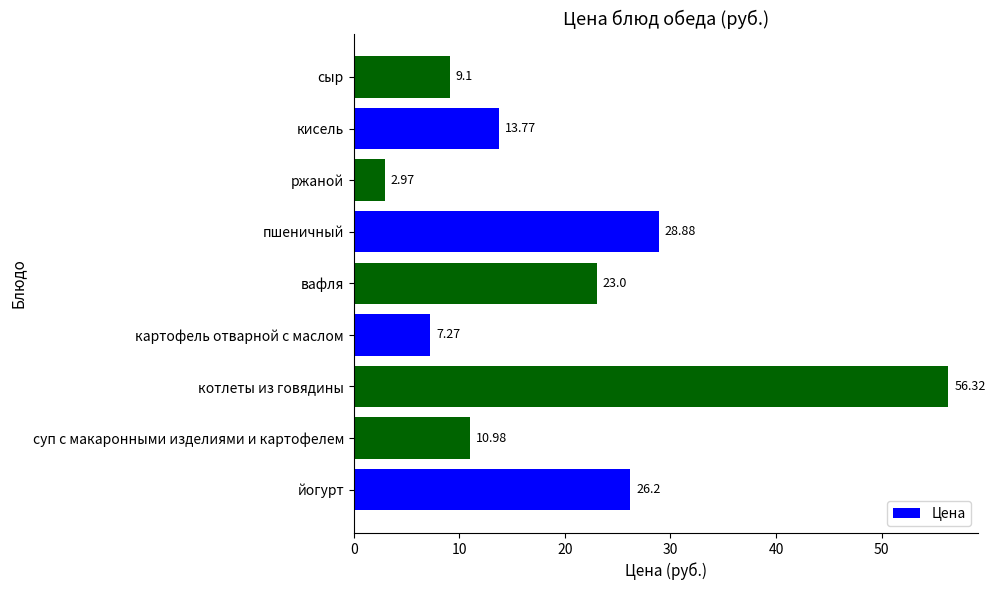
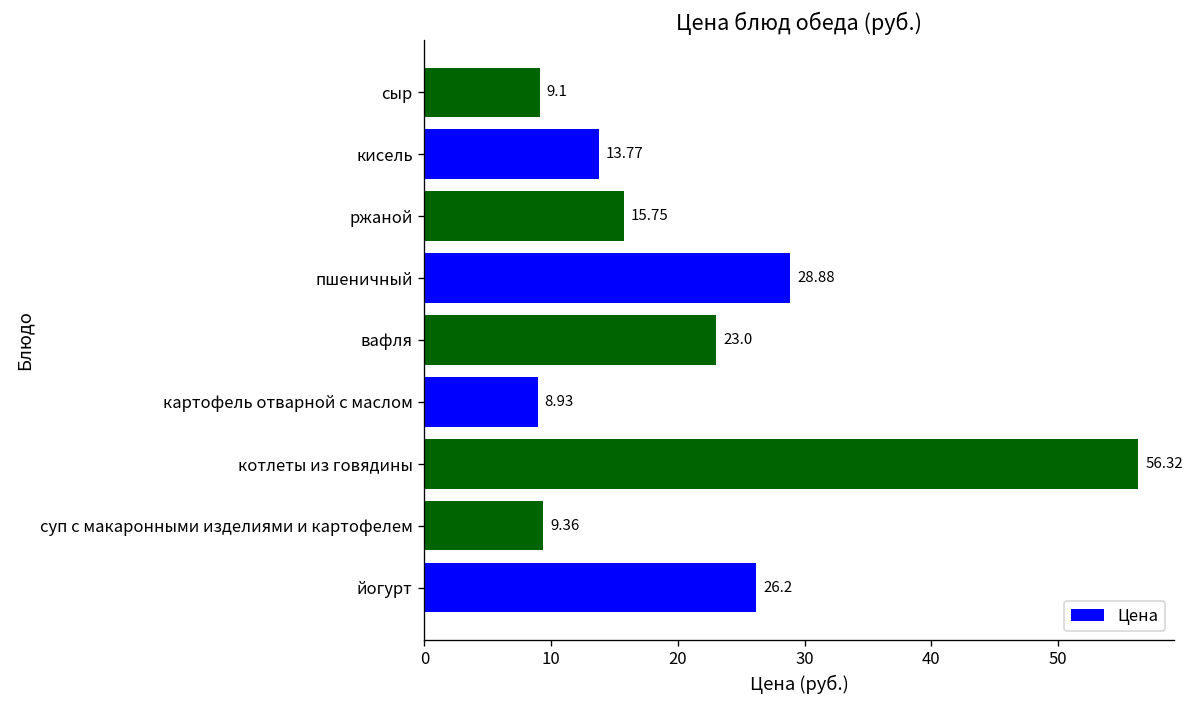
ржаной: 2.97 -> 15.75
картофель отварной с маслом: 7.27 -> 8.93
суп с макаронными изделиями и картофелем: 10.98 -> 9.36
